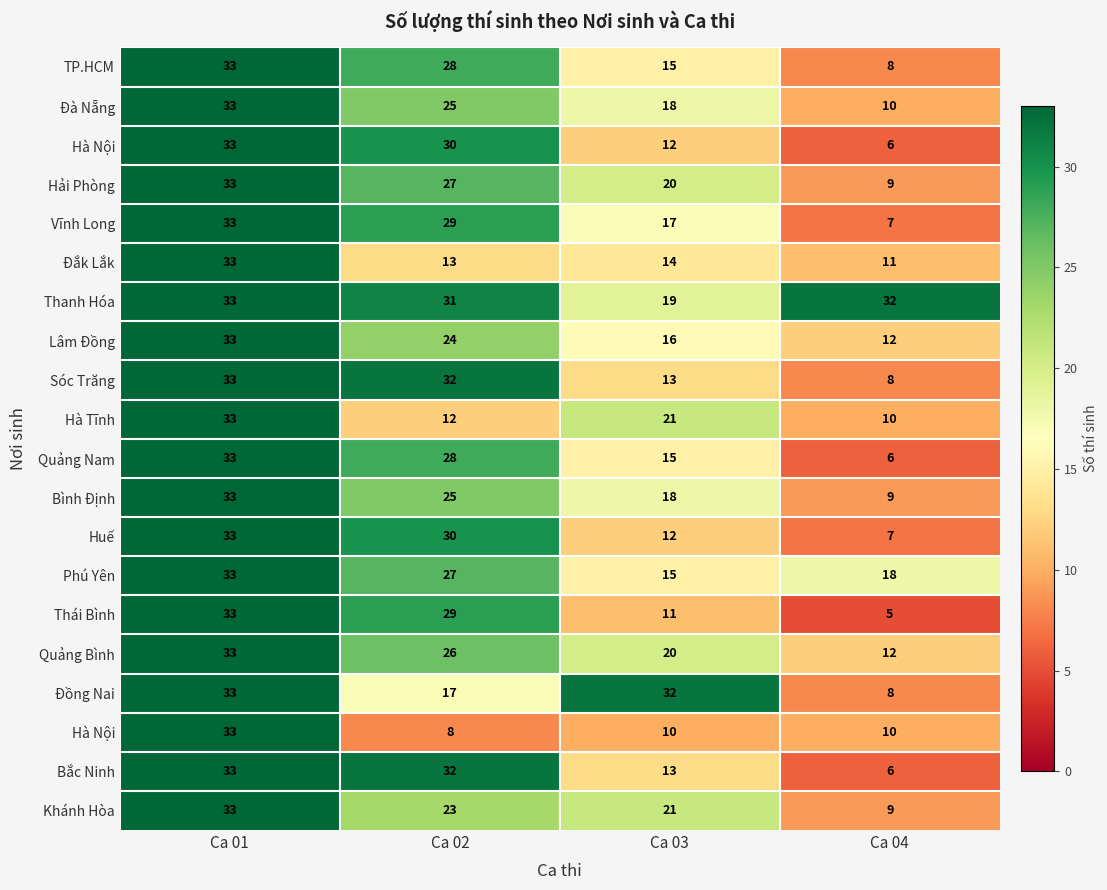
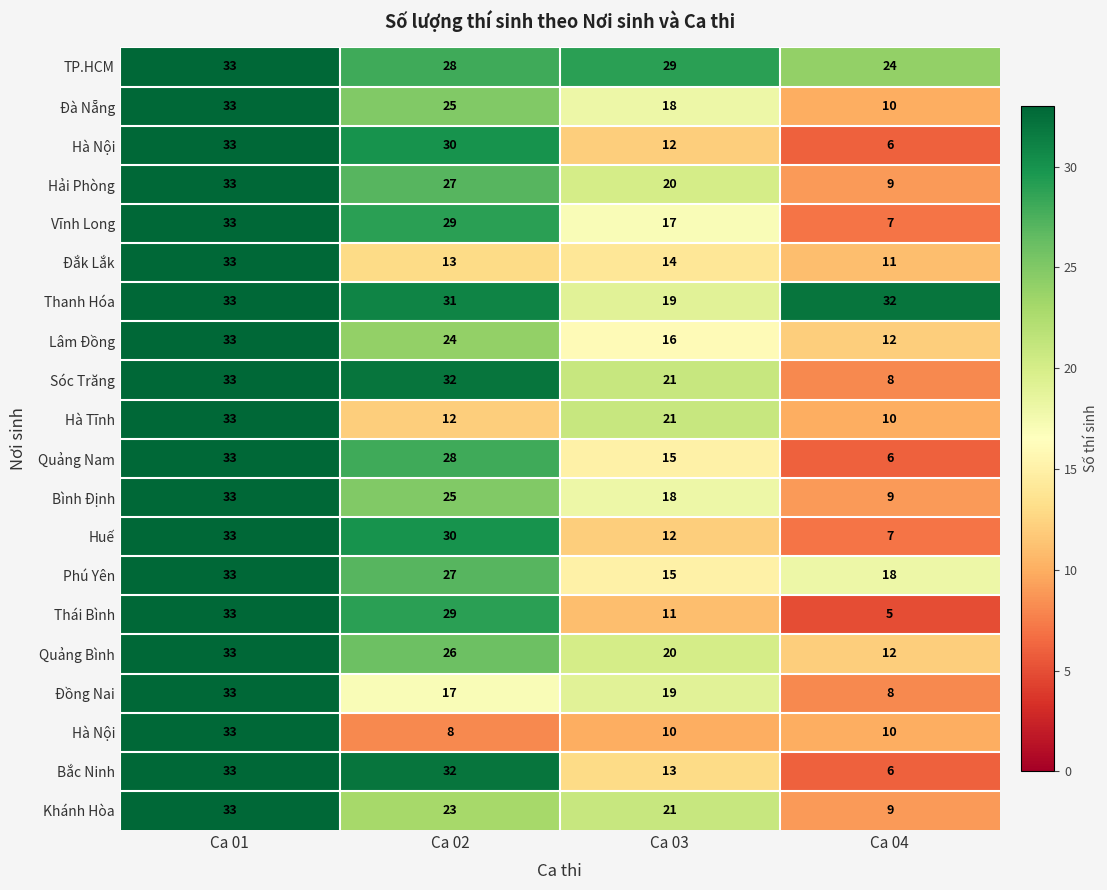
TP.HCM, Ca 03: 15 -> 29
TP.HCM, Ca 04: 8 -> 24
Sóc Trăng, Ca 03: 13 -> 21
Đồng Nai, Ca 03: 32 -> 19
